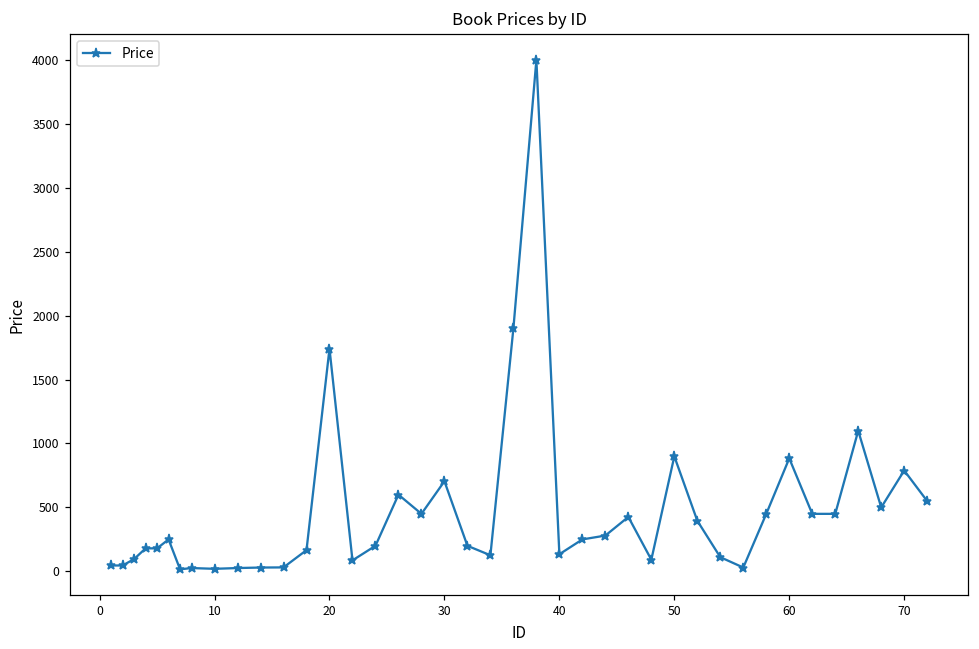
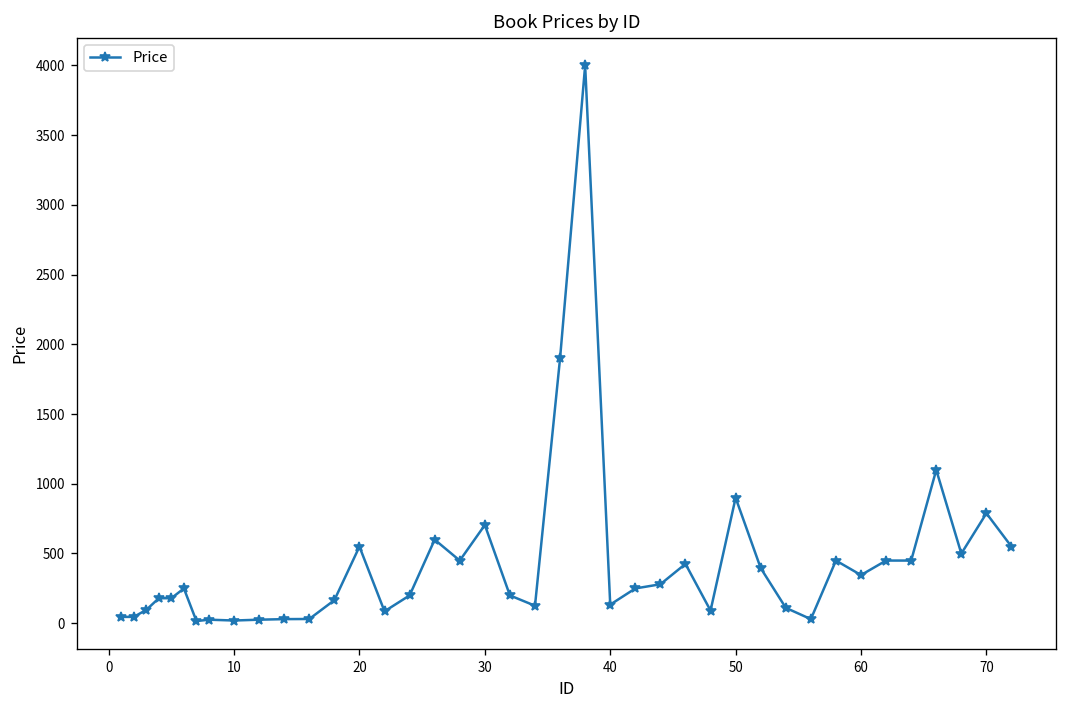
20: 1740 -> 550
60: 880 -> 350
